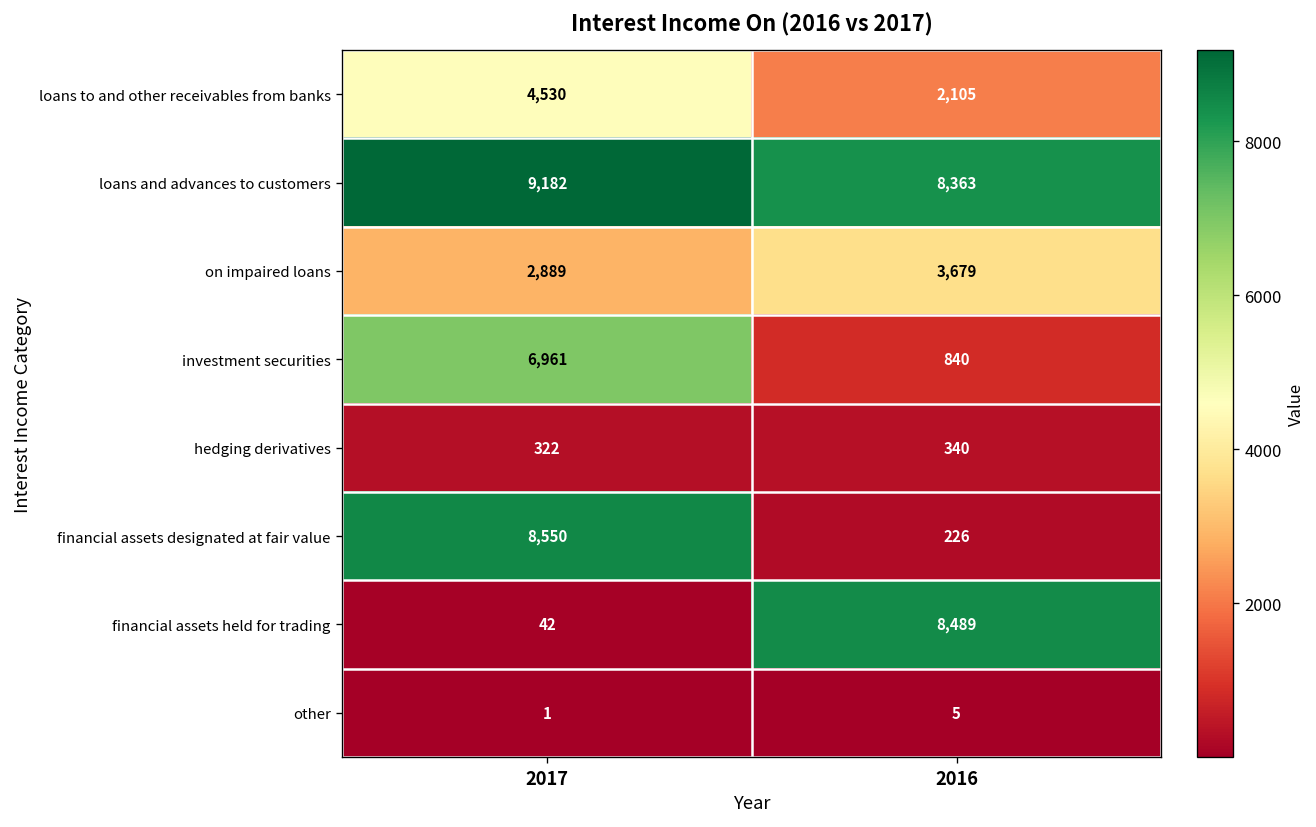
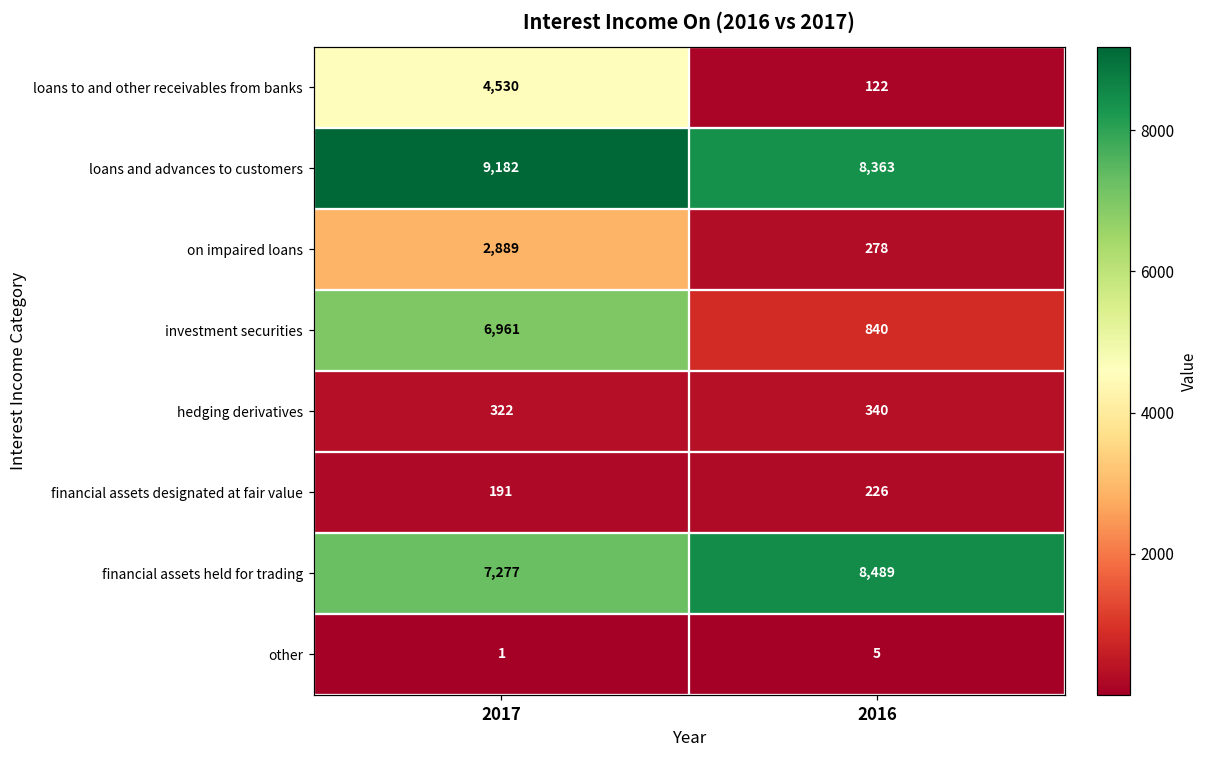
loans to and other receivables from banks, 2016: 2,105 -> 122
on impaired loans, 2016: 3,679 -> 278
financial assets designated at fair value, 2017: 8,550 -> 191
financial assets held for trading, 2017: 42 -> 7,277
